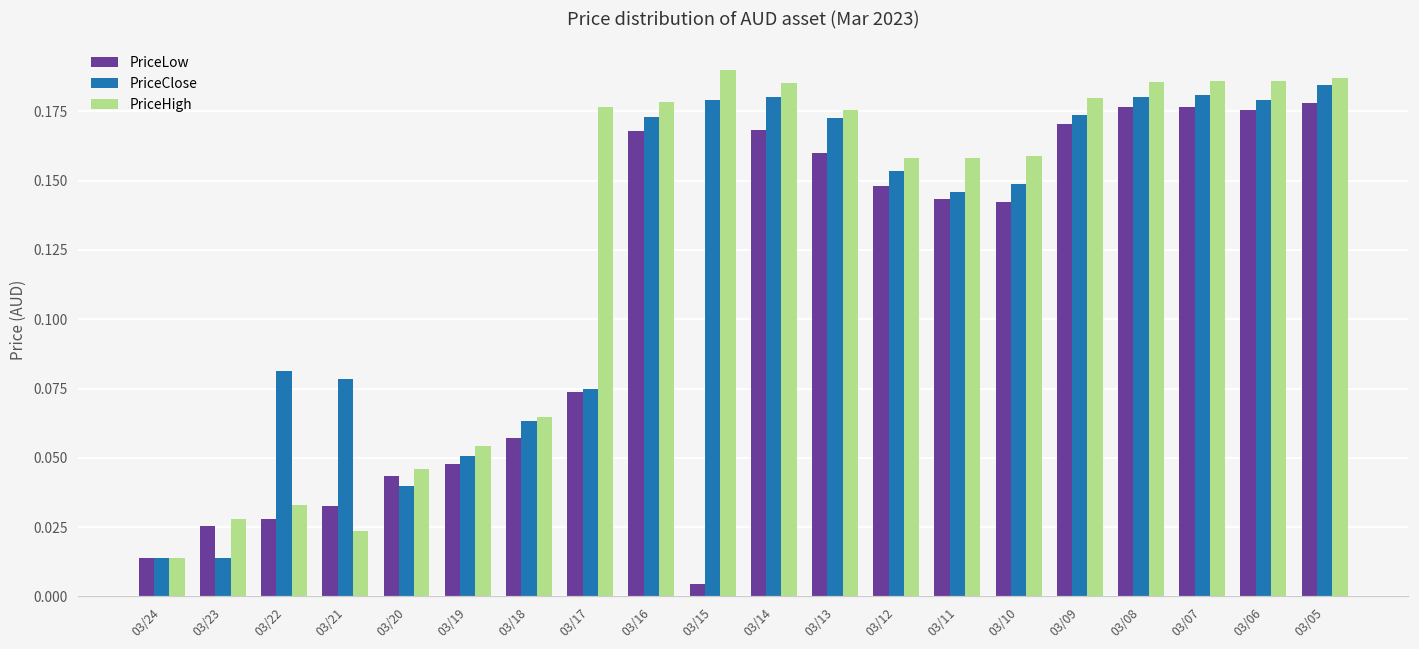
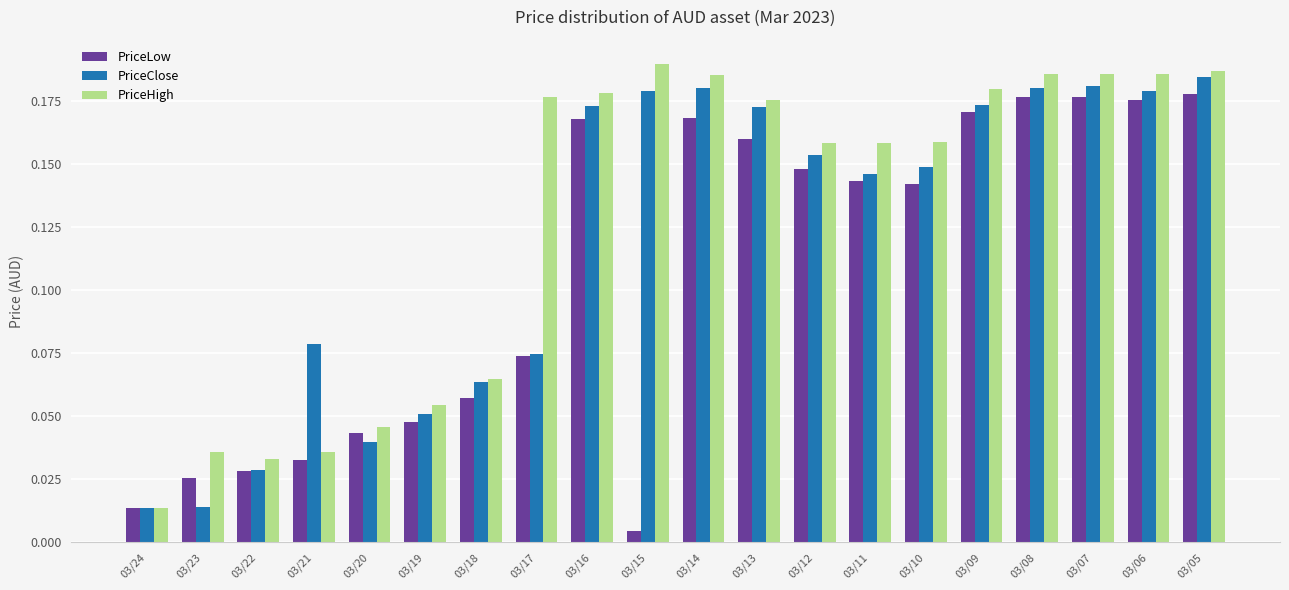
PriceHigh, 03/23: 0.028 -> 0.036
PriceClose, 03/22: 0.082 -> 0.029
PriceHigh, 03/21: 0.024 -> 0.036
